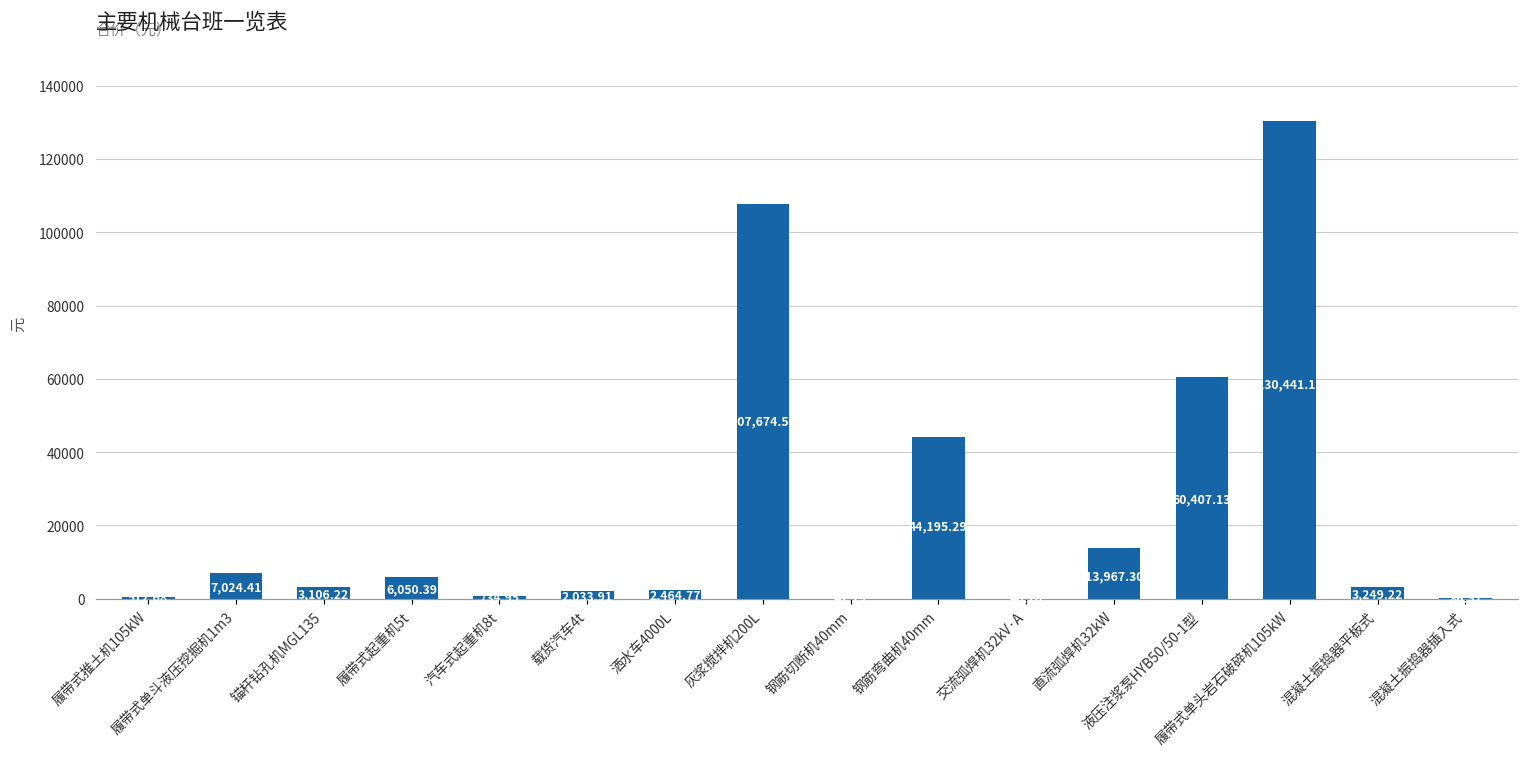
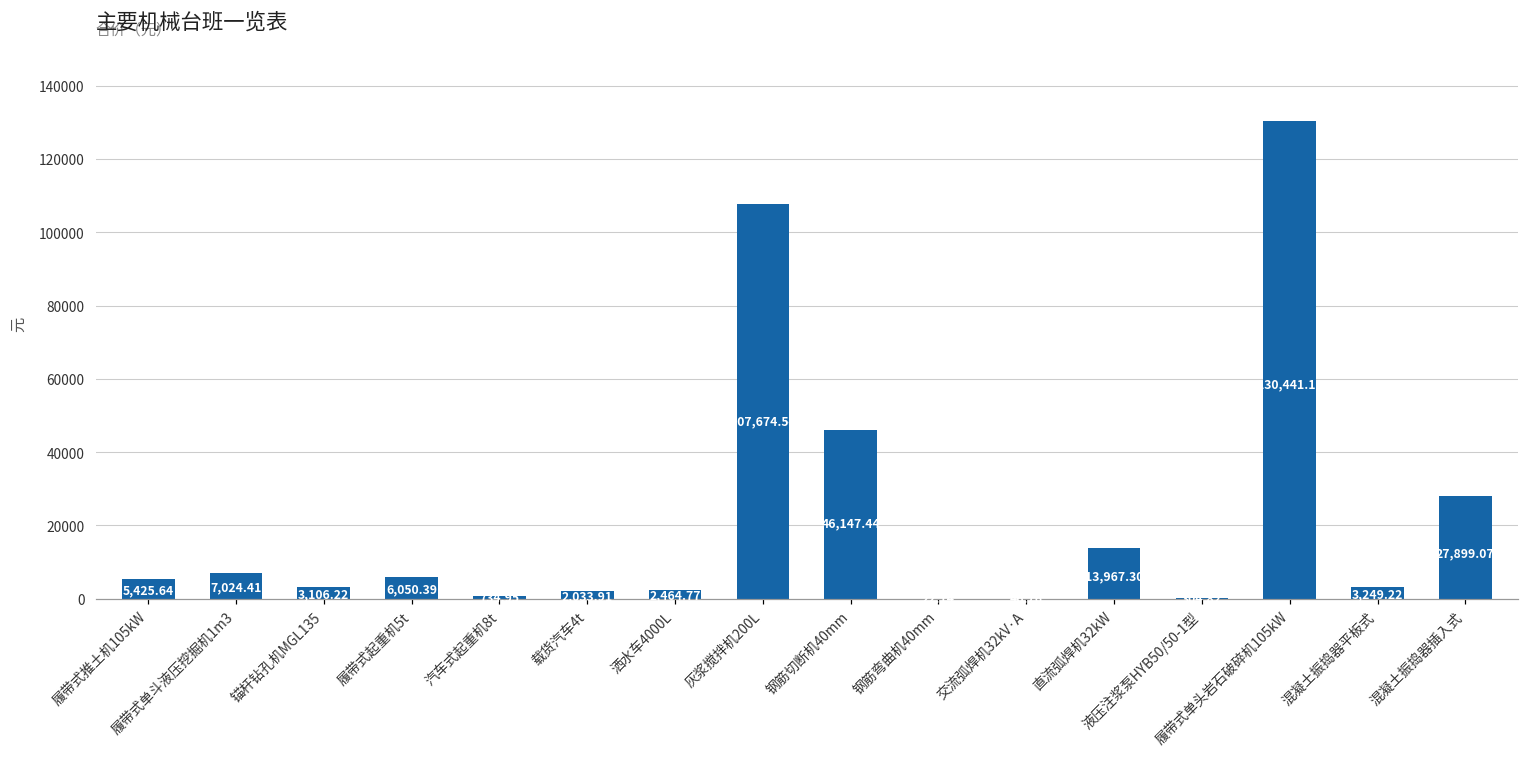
履带式推土机105kW: 1000 -> 5000
钢筋切断机40mm: 0 -> 46000
钢筋弯曲机40mm: 44000 -> 0
液压注浆泵HYB50/50-1型: 60000 -> 0
混凝土振捣器插入式: 0 -> 28000
